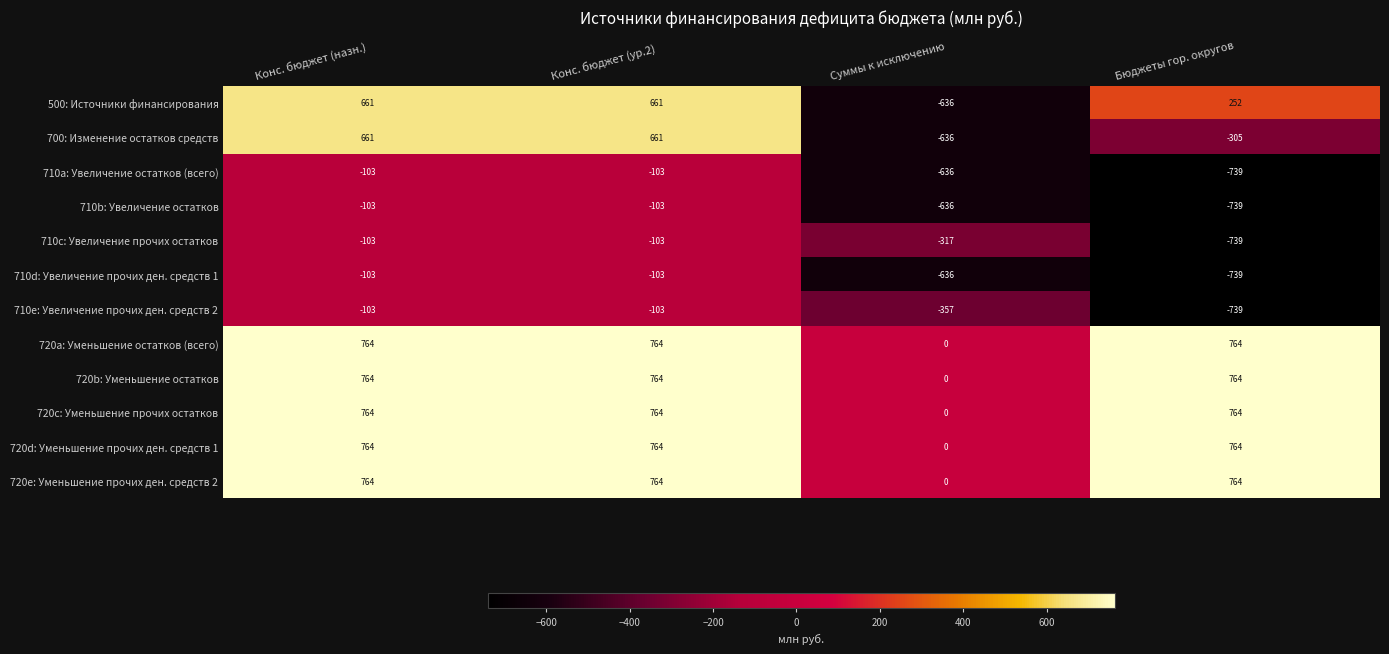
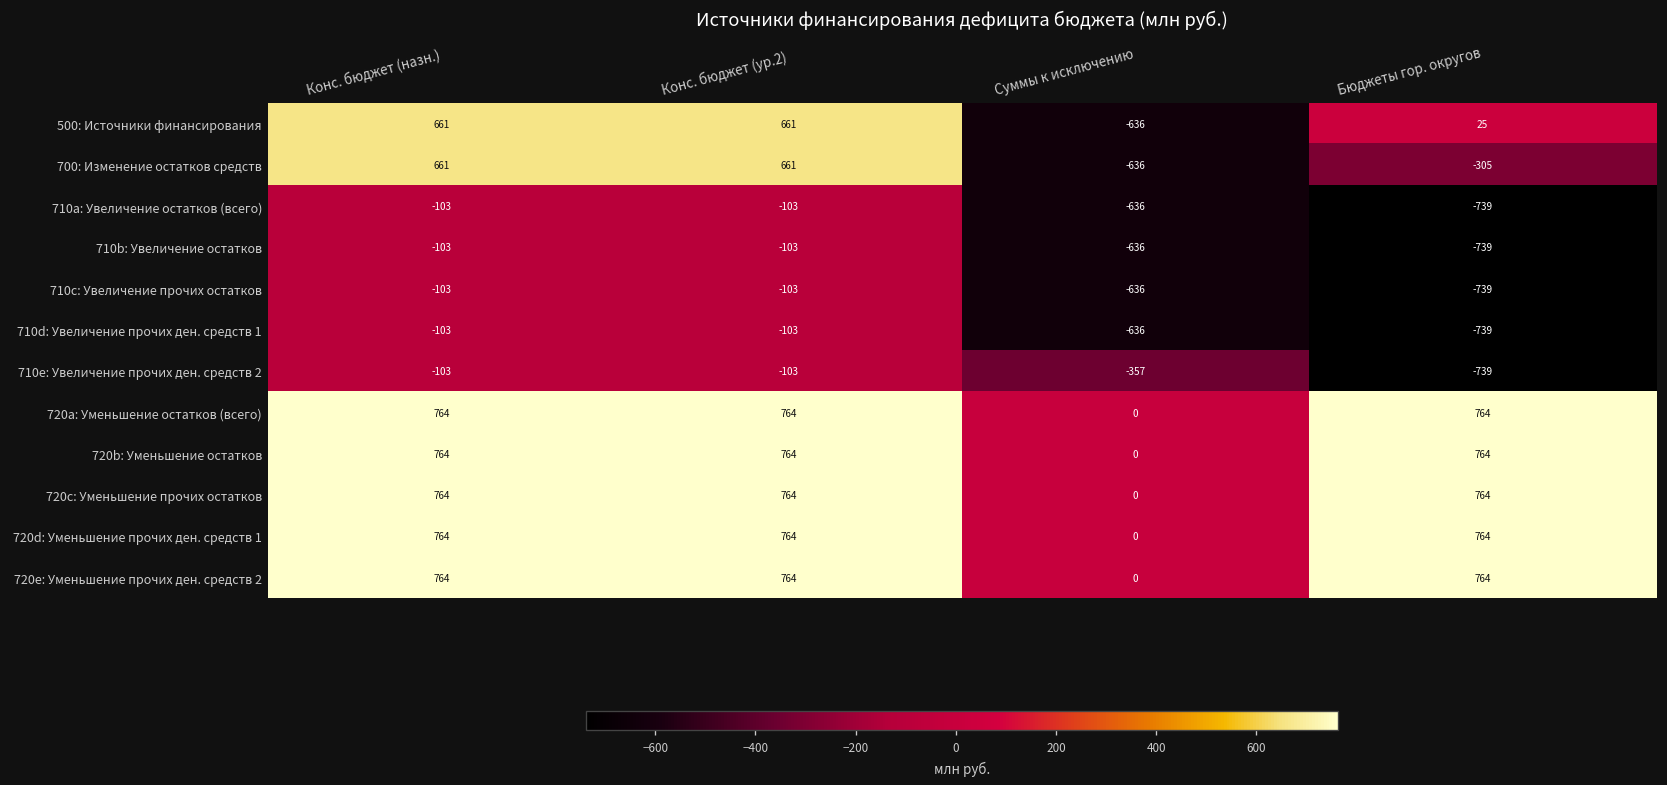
500: Источники финансирования, Бюджеты гор. округов: 252 -> 25
710c: Увеличение прочих остатков, Суммы к исключению: -317 -> -636
